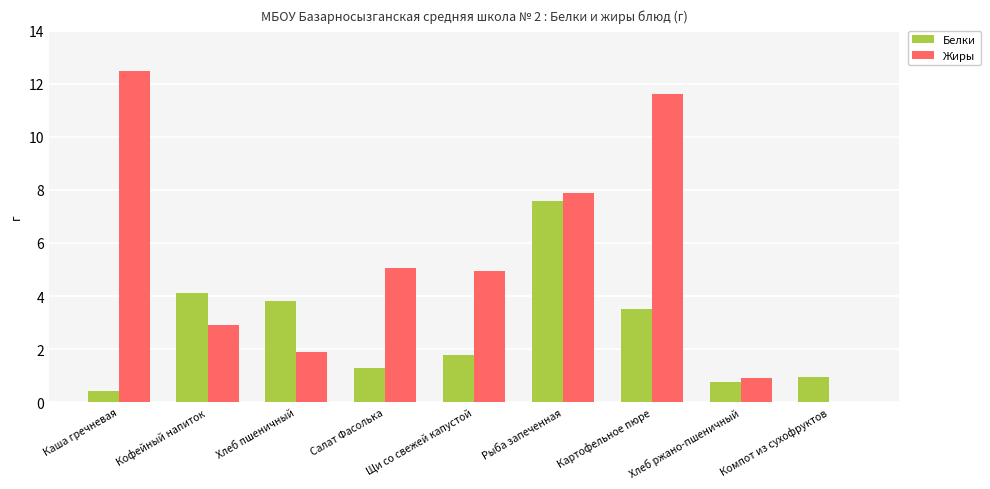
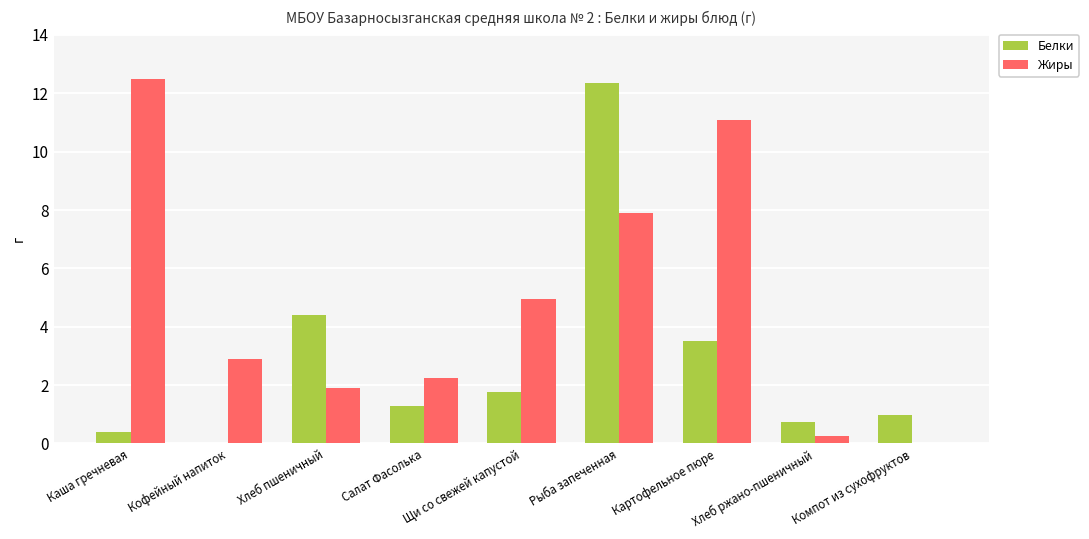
Белки, Кофейный напиток: 4.1 -> 0.0
Белки, Хлеб пшеничный: 3.8 -> 4.4
Жиры, Салат Фасолька: 5.1 -> 2.2
Белки, Рыба запеченная: 7.6 -> 12.4
Жиры, Картофельное пюре: 11.6 -> 11.1
Жиры, Хлеб ржано-пшеничный: 0.9 -> 0.2
